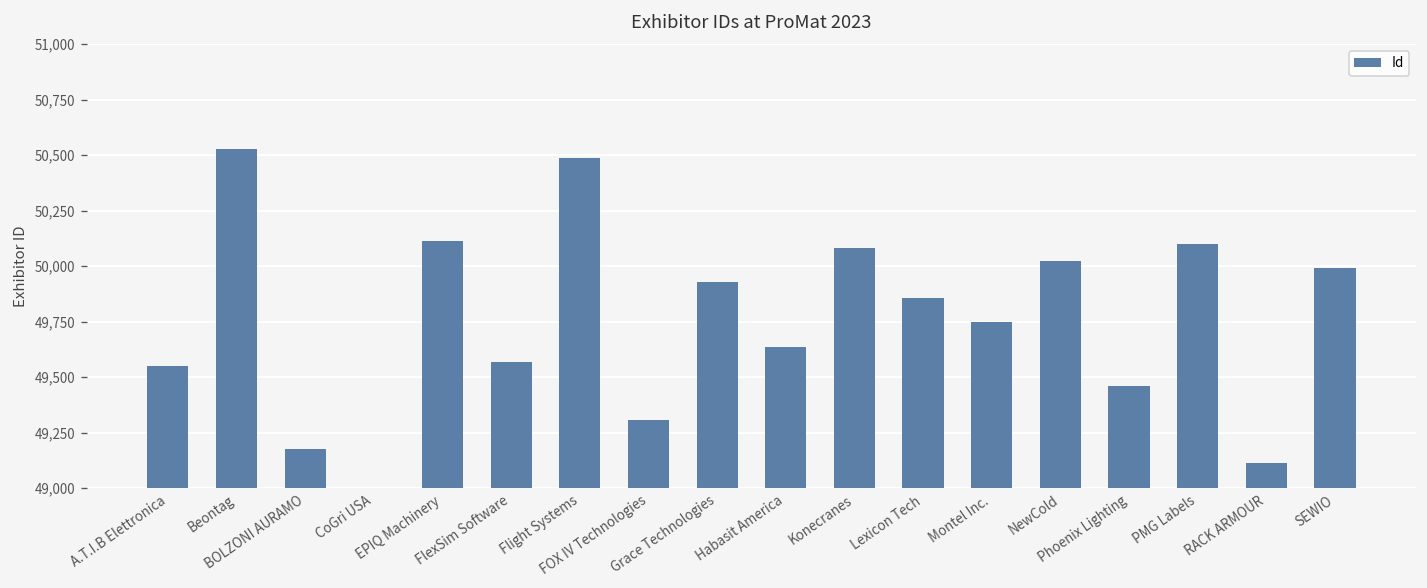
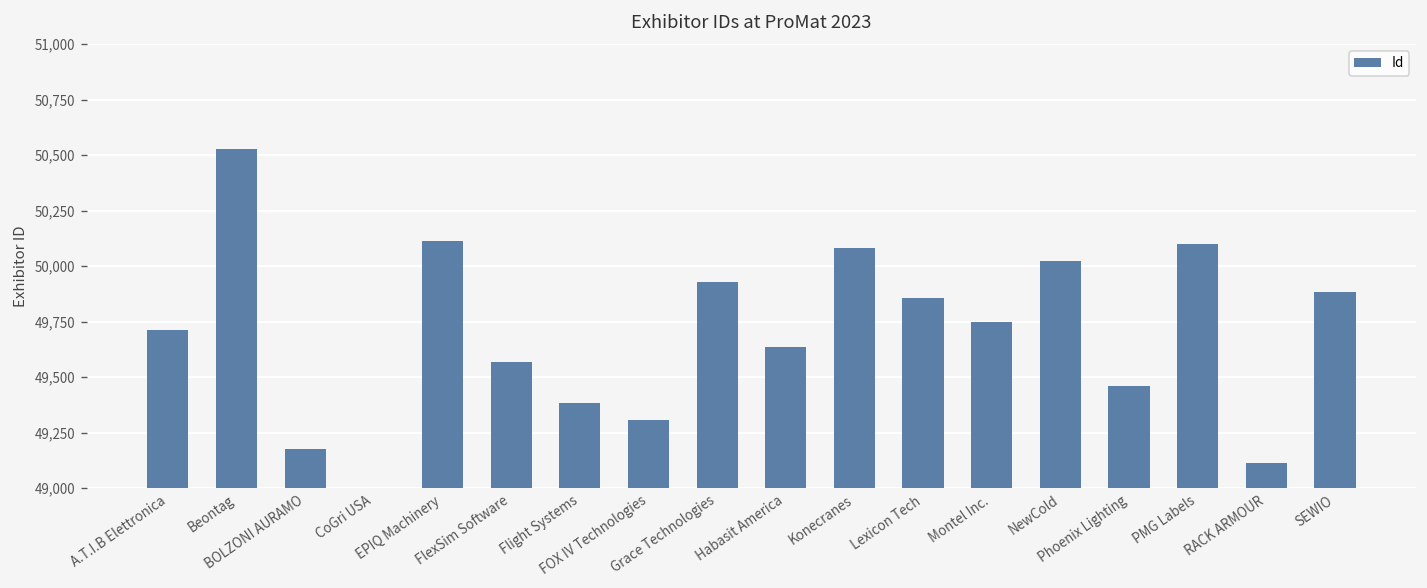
A.T.I.B Elettronica: 49,550 -> 49,710
Flight Systems: 50,490 -> 49,380
SEWIO: 49,990 -> 49,880
